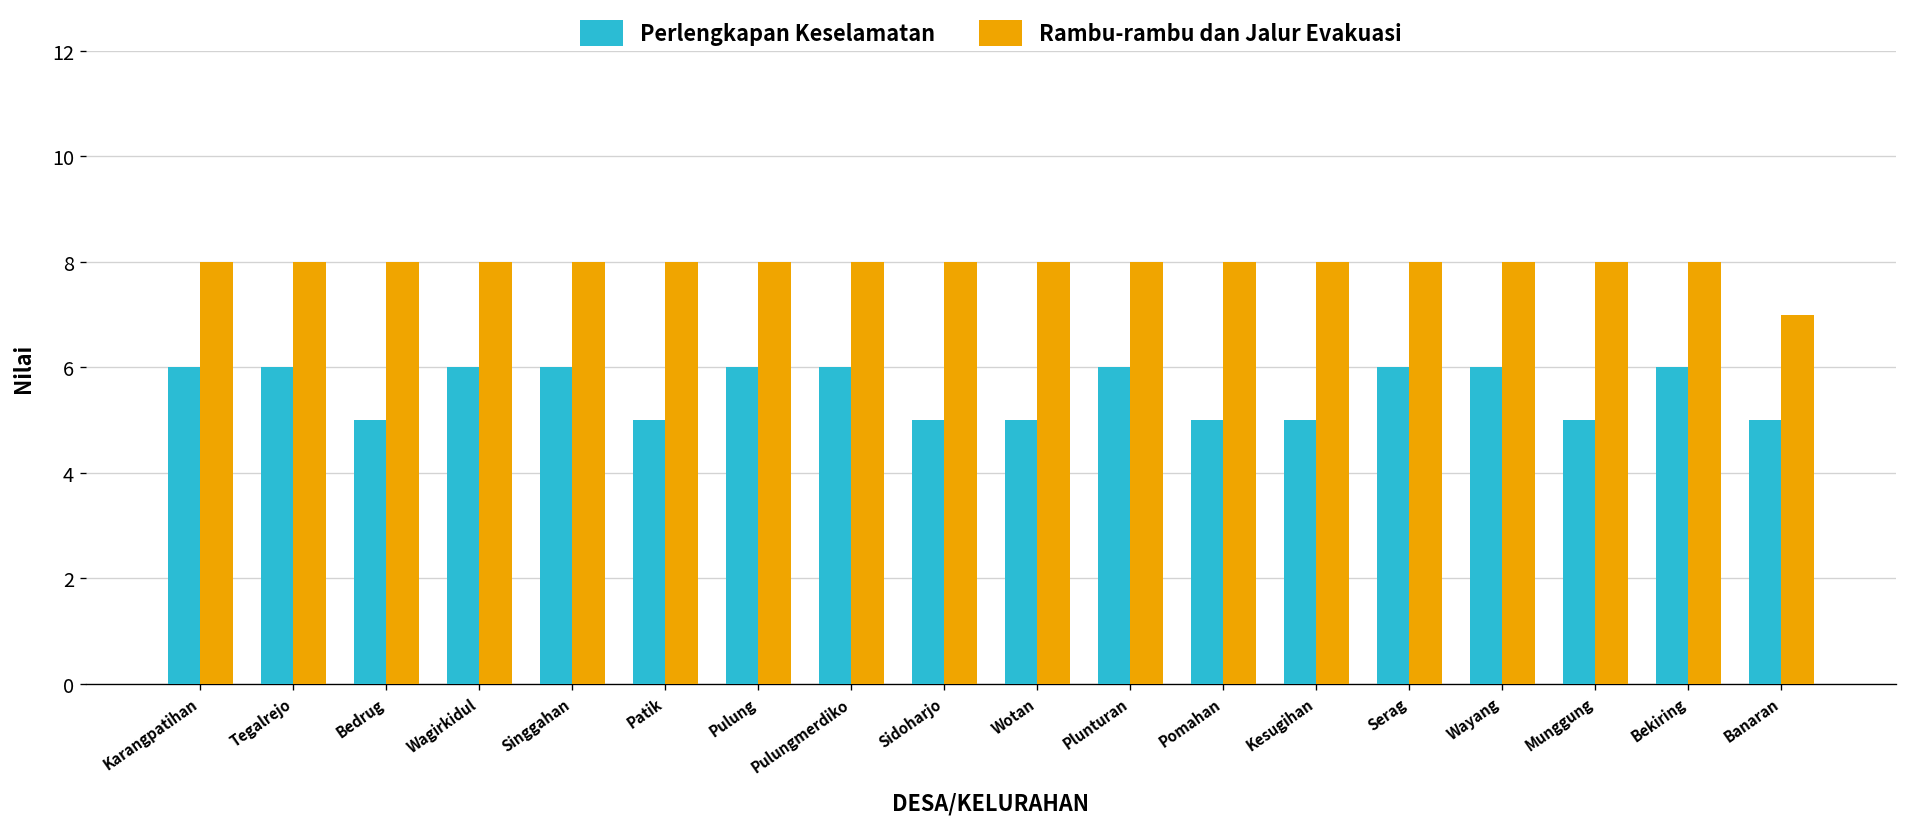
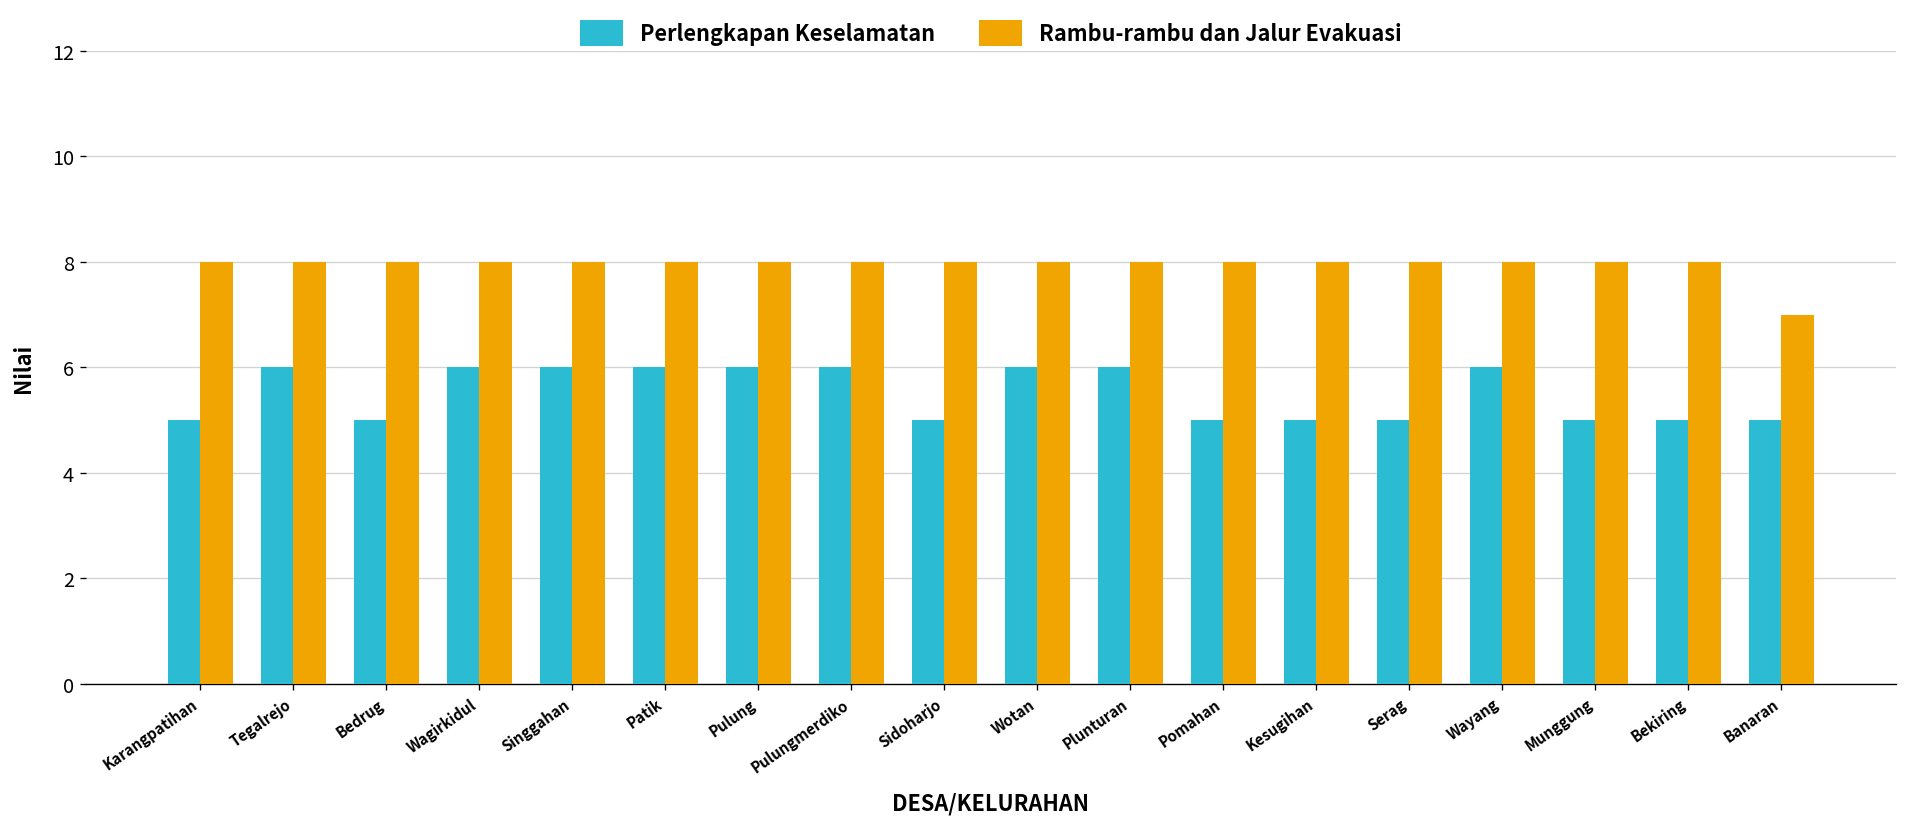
Perlengkapan Keselamatan, Karangpatihan: 6 -> 5
Perlengkapan Keselamatan, Patik: 5 -> 6
Perlengkapan Keselamatan, Wotan: 5 -> 6
Perlengkapan Keselamatan, Serag: 6 -> 5
Perlengkapan Keselamatan, Bekiring: 6 -> 5
